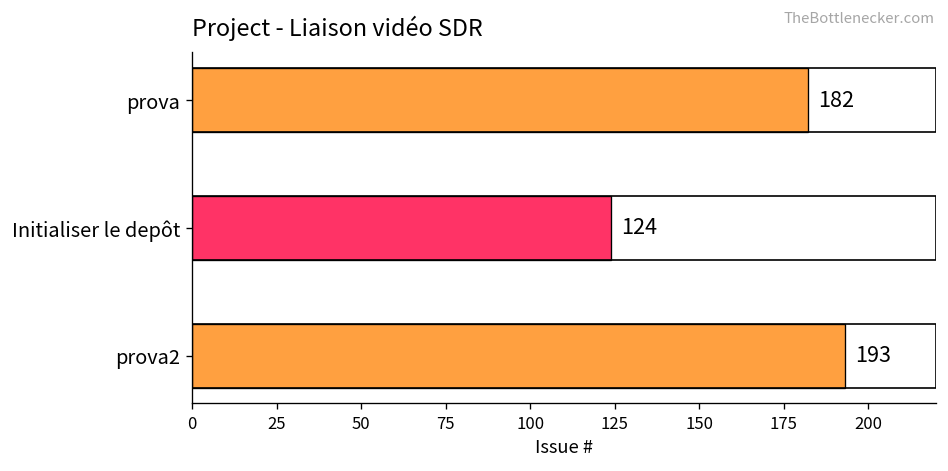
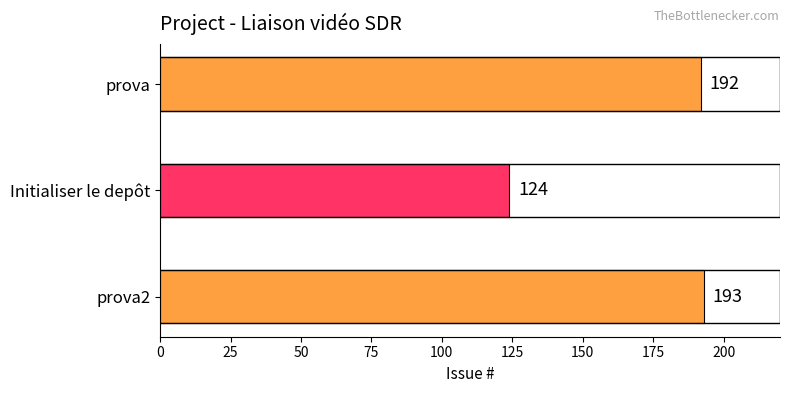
prova: 182 -> 192
